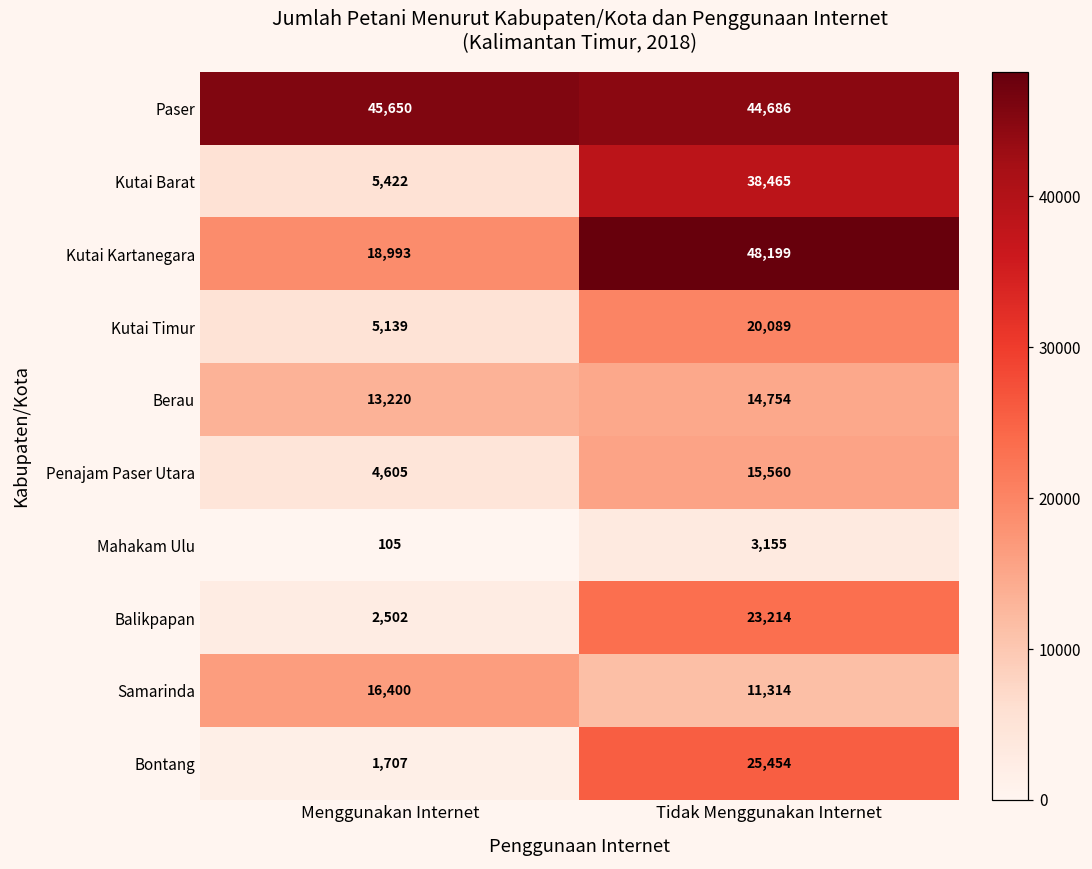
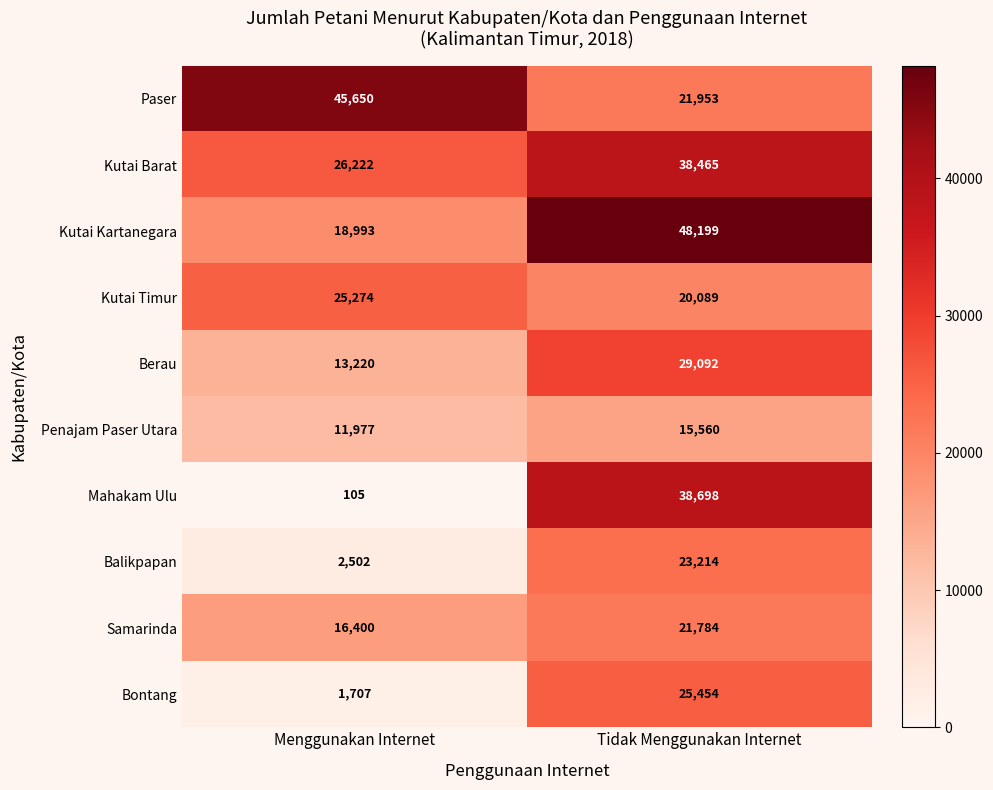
Paser, Tidak Menggunakan Internet: 44,686 -> 21,953
Kutai Barat, Menggunakan Internet: 5,422 -> 26,222
Kutai Timur, Menggunakan Internet: 5,139 -> 25,274
Berau, Tidak Menggunakan Internet: 14,754 -> 29,092
Penajam Paser Utara, Menggunakan Internet: 4,605 -> 11,977
Mahakam Ulu, Tidak Menggunakan Internet: 3,155 -> 38,698
Samarinda, Tidak Menggunakan Internet: 11,314 -> 21,784
